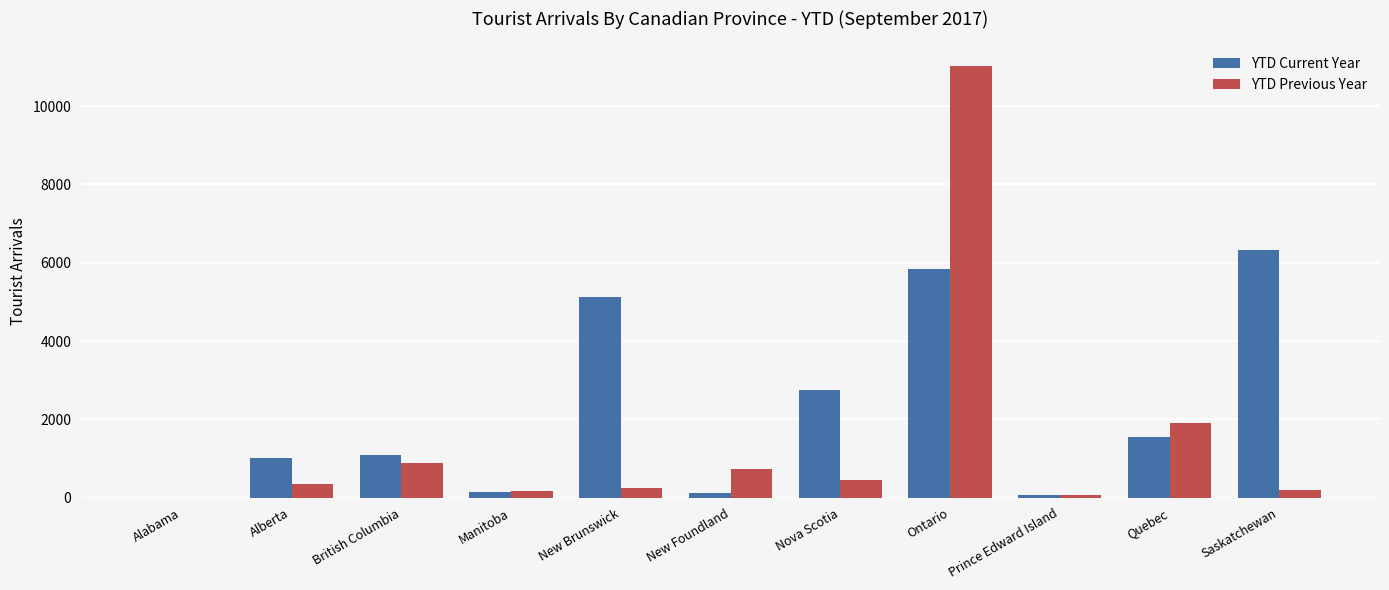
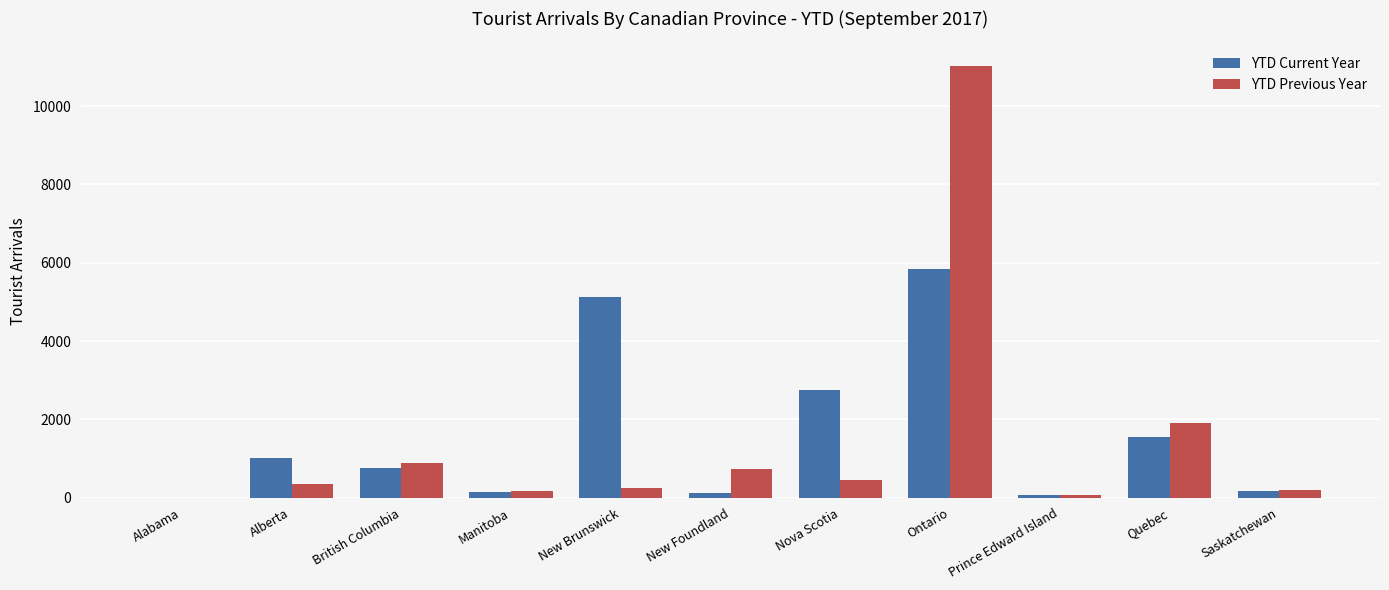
YTD Current Year, British Columbia: 1100 -> 800
YTD Current Year, Saskatchewan: 6300 -> 200
